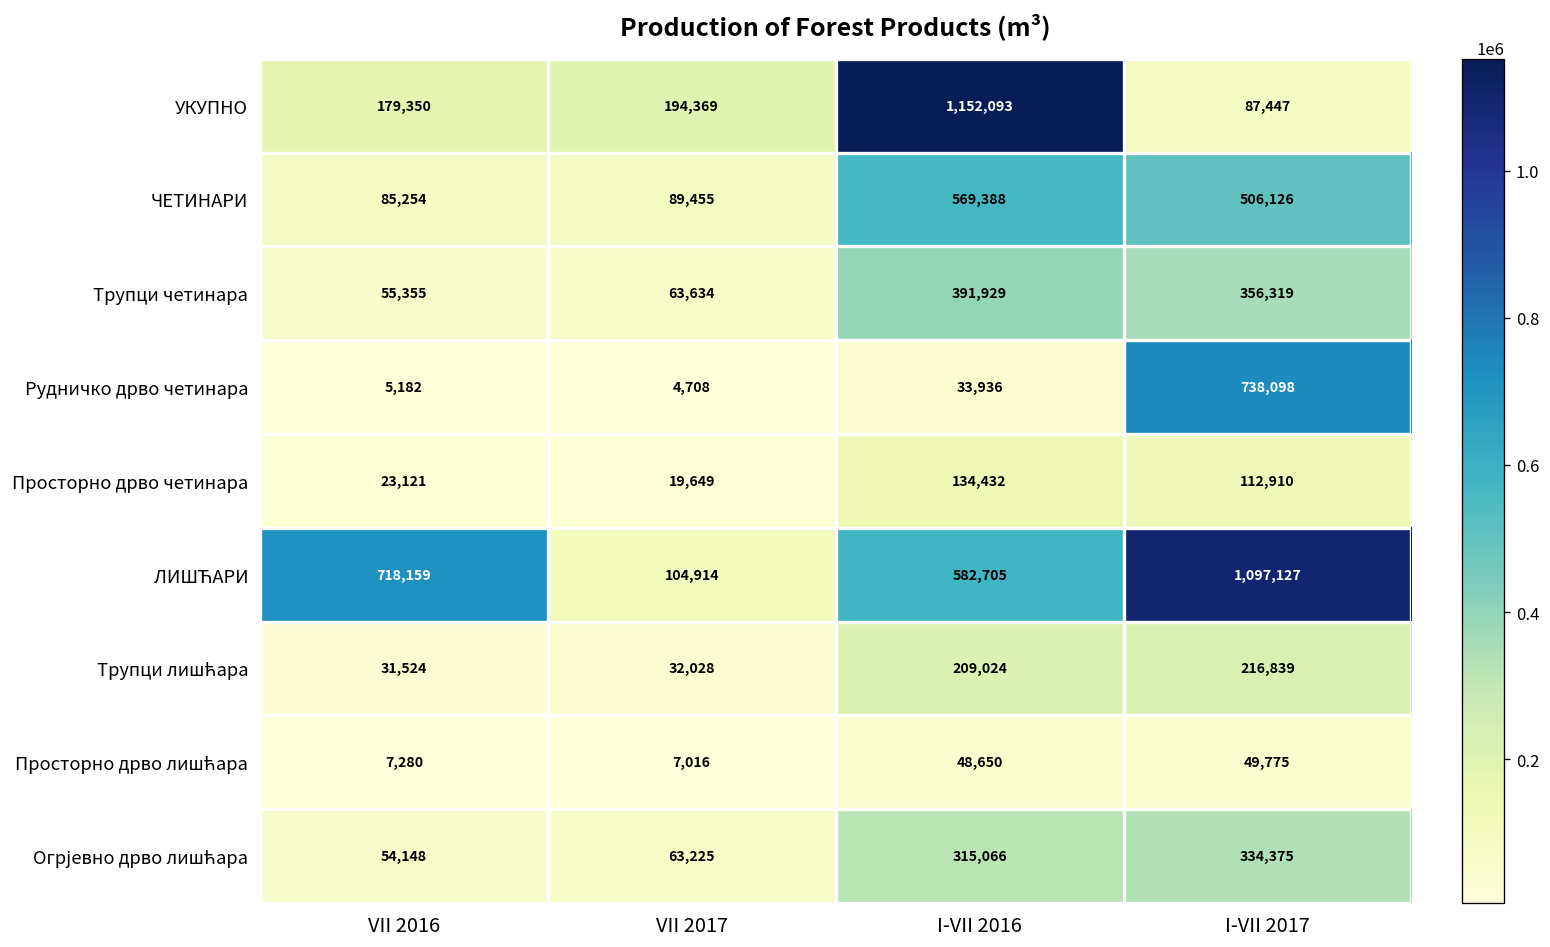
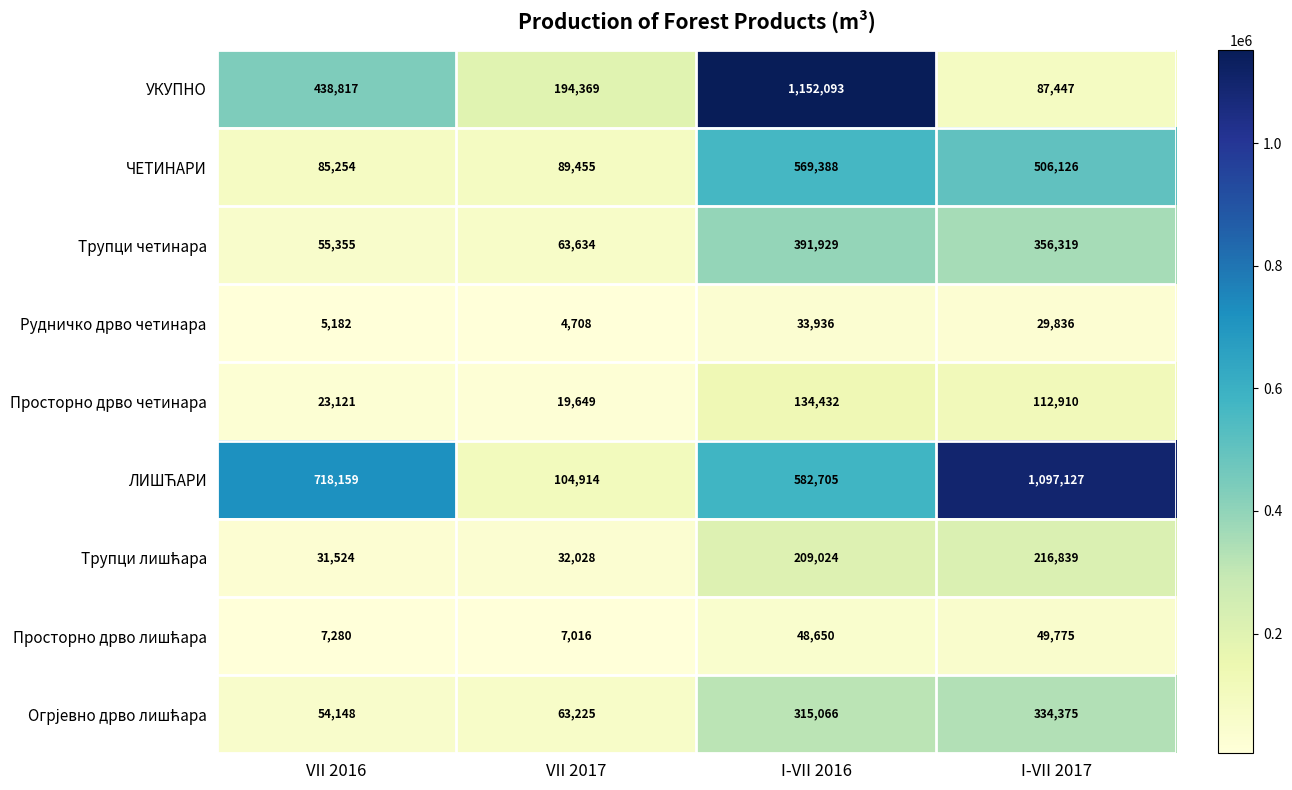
УКУПНО, VII 2016: 179,350 -> 438,817
Рудничко дрво четинара, I-VII 2017: 738,098 -> 29,836
